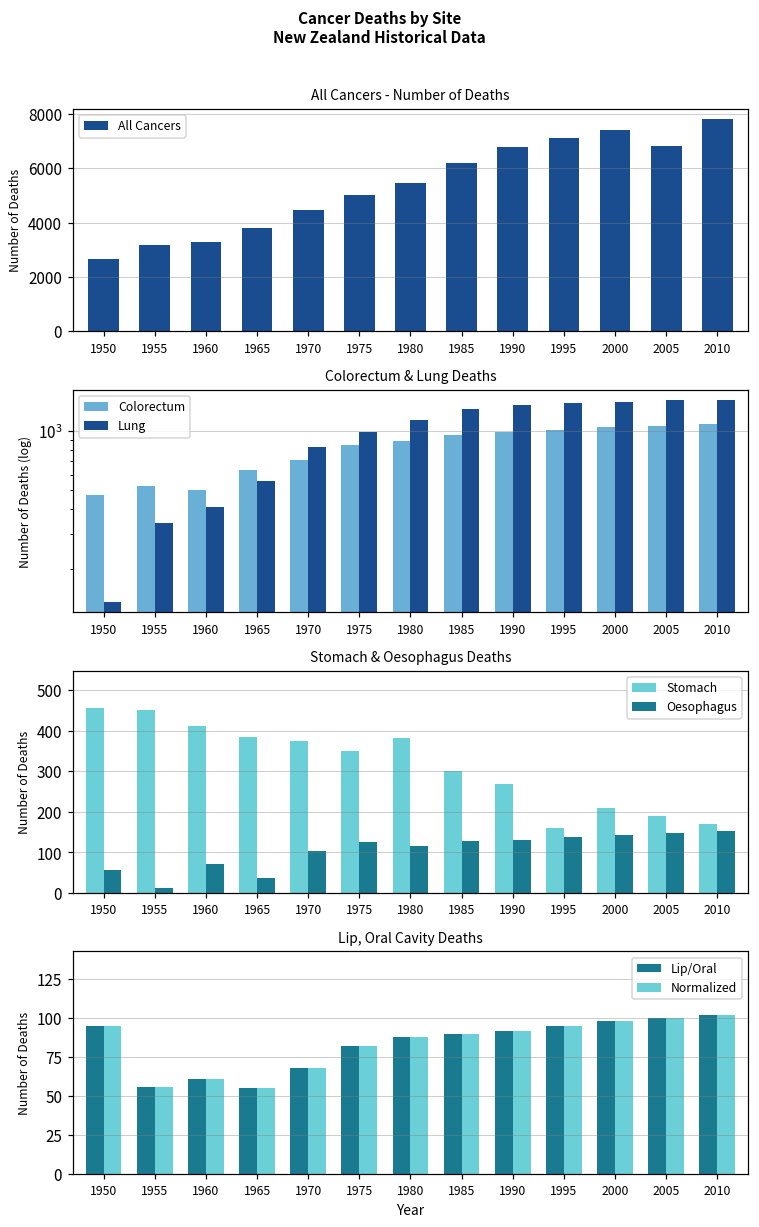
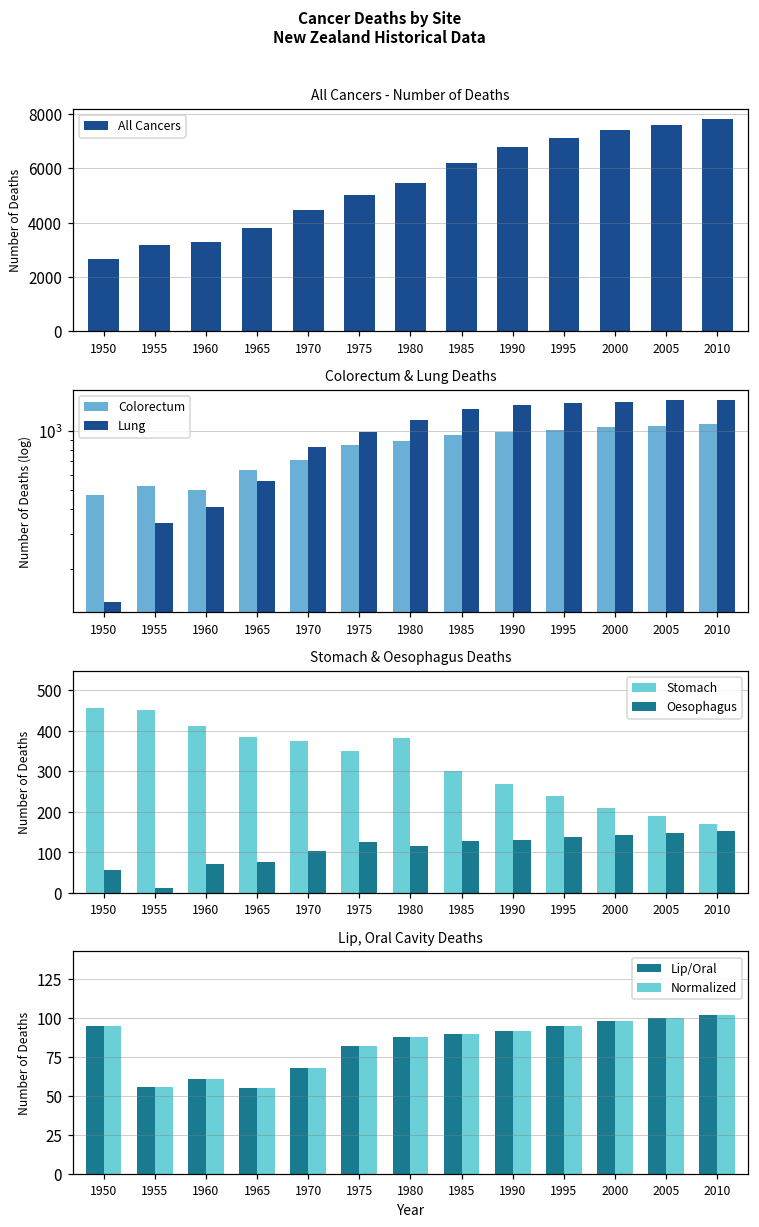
All Cancers - Number of Deaths, 2005: 6800 -> 7600
Stomach & Oesophagus Deaths, Oesophagus, 1965: 40 -> 80
Stomach & Oesophagus Deaths, Stomach, 1995: 160 -> 240
